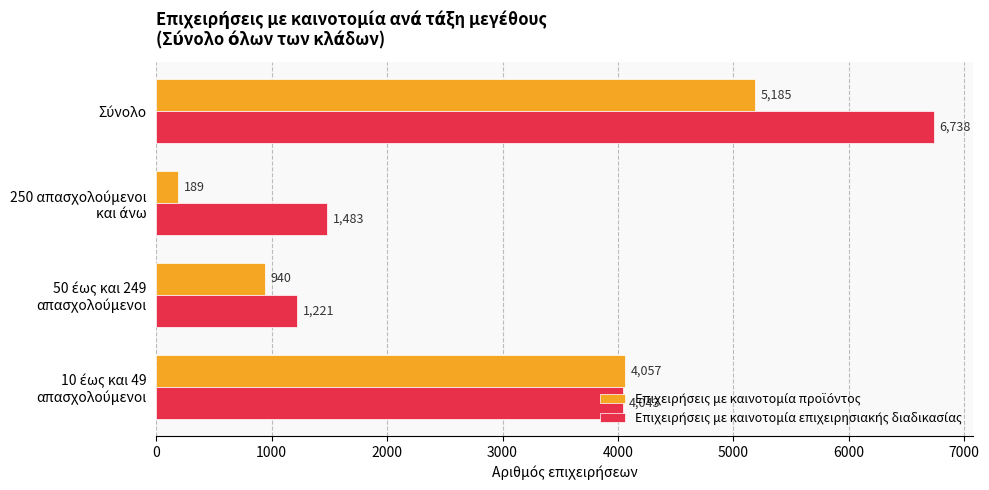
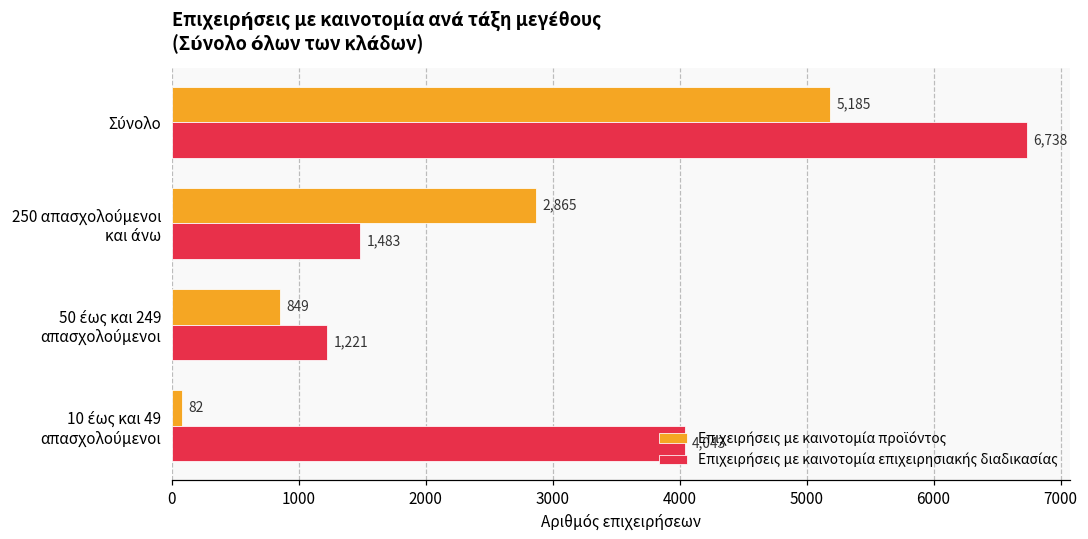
Επιχειρήσεις με καινοτομία προϊόντος, 250 απασχολούμενοι και άνω: 189 -> 2,865
Επιχειρήσεις με καινοτομία προϊόντος, 50 έως και 249 απασχολούμενοι: 940 -> 849
Επιχειρήσεις με καινοτομία προϊόντος, 10 έως και 49 απασχολούμενοι: 4,057 -> 82
